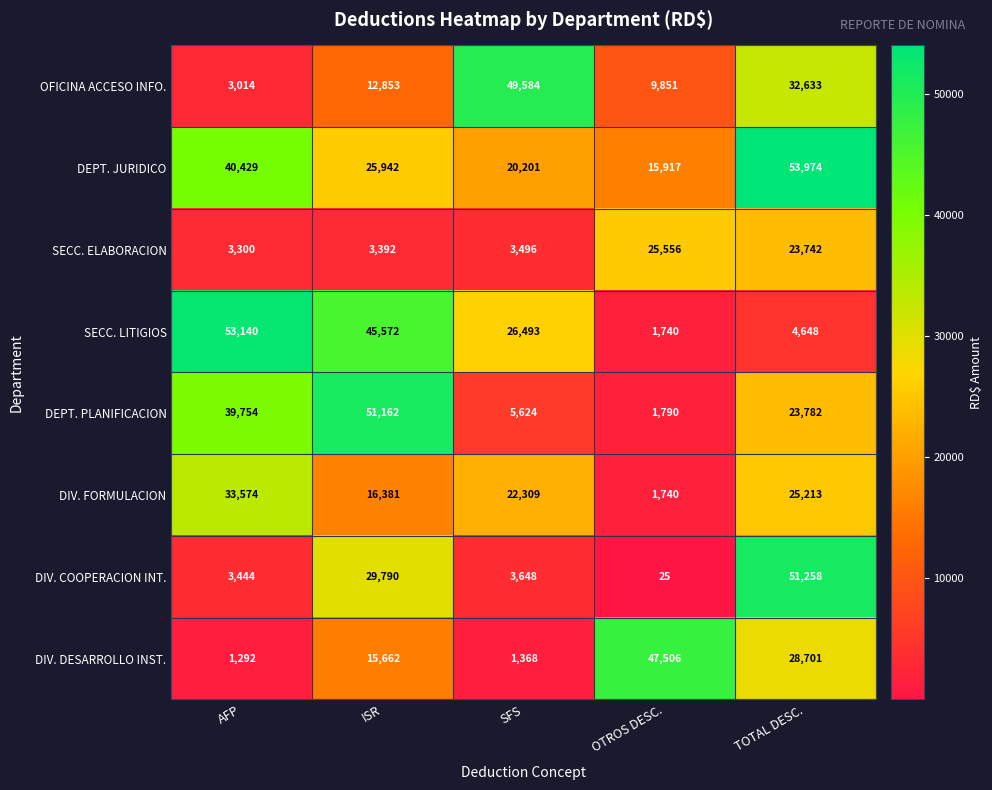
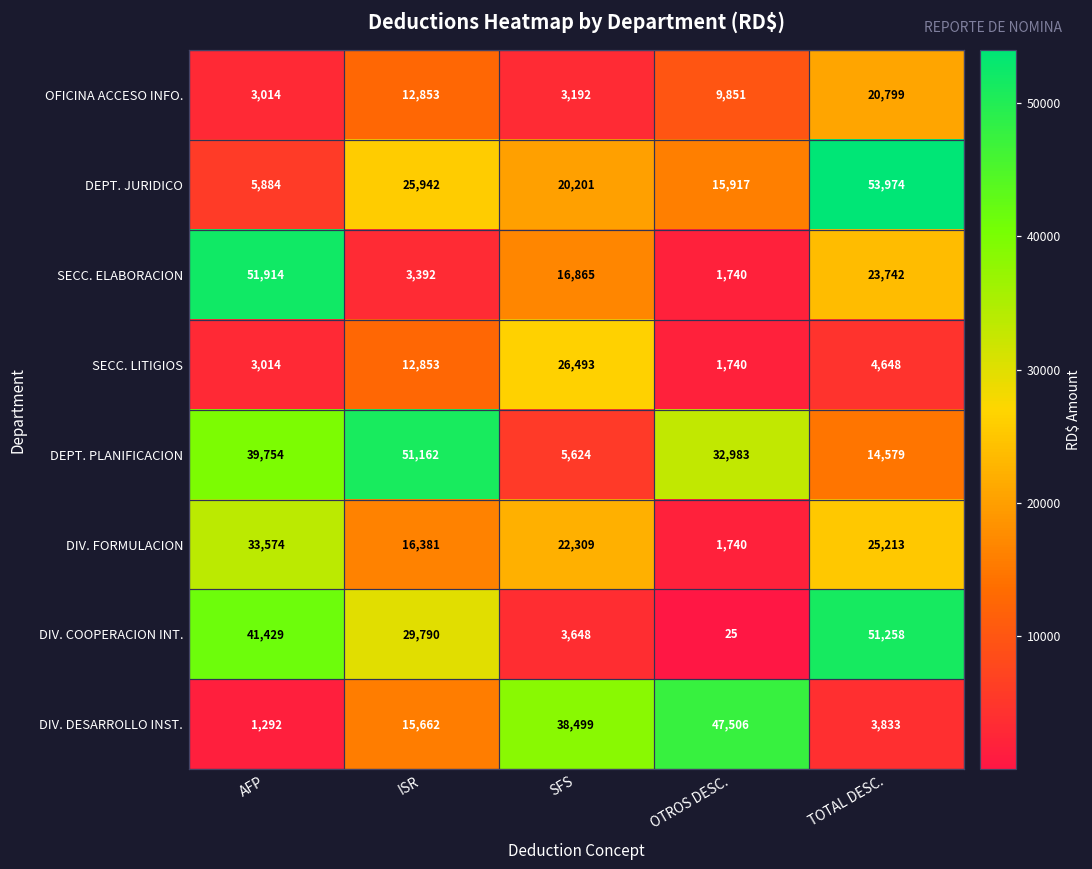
OFICINA ACCESO INFO., SFS: 49,584 -> 3,192
OFICINA ACCESO INFO., TOTAL DESC.: 32,633 -> 20,799
DEPT. JURIDICO, AFP: 40,429 -> 5,884
SECC. ELABORACION, AFP: 3,300 -> 51,914
SECC. ELABORACION, SFS: 3,496 -> 16,865
SECC. ELABORACION, OTROS DESC.: 25,556 -> 1,740
SECC. LITIGIOS, AFP: 53,140 -> 3,014
SECC. LITIGIOS, ISR: 45,572 -> 12,853
DEPT. PLANIFICACION, OTROS DESC.: 1,790 -> 32,983
DEPT. PLANIFICACION, TOTAL DESC.: 23,782 -> 14,579
DIV. COOPERACION INT., AFP: 3,444 -> 41,429
DIV. DESARROLLO INST., SFS: 1,368 -> 38,499
DIV. DESARROLLO INST., TOTAL DESC.: 28,701 -> 3,833
